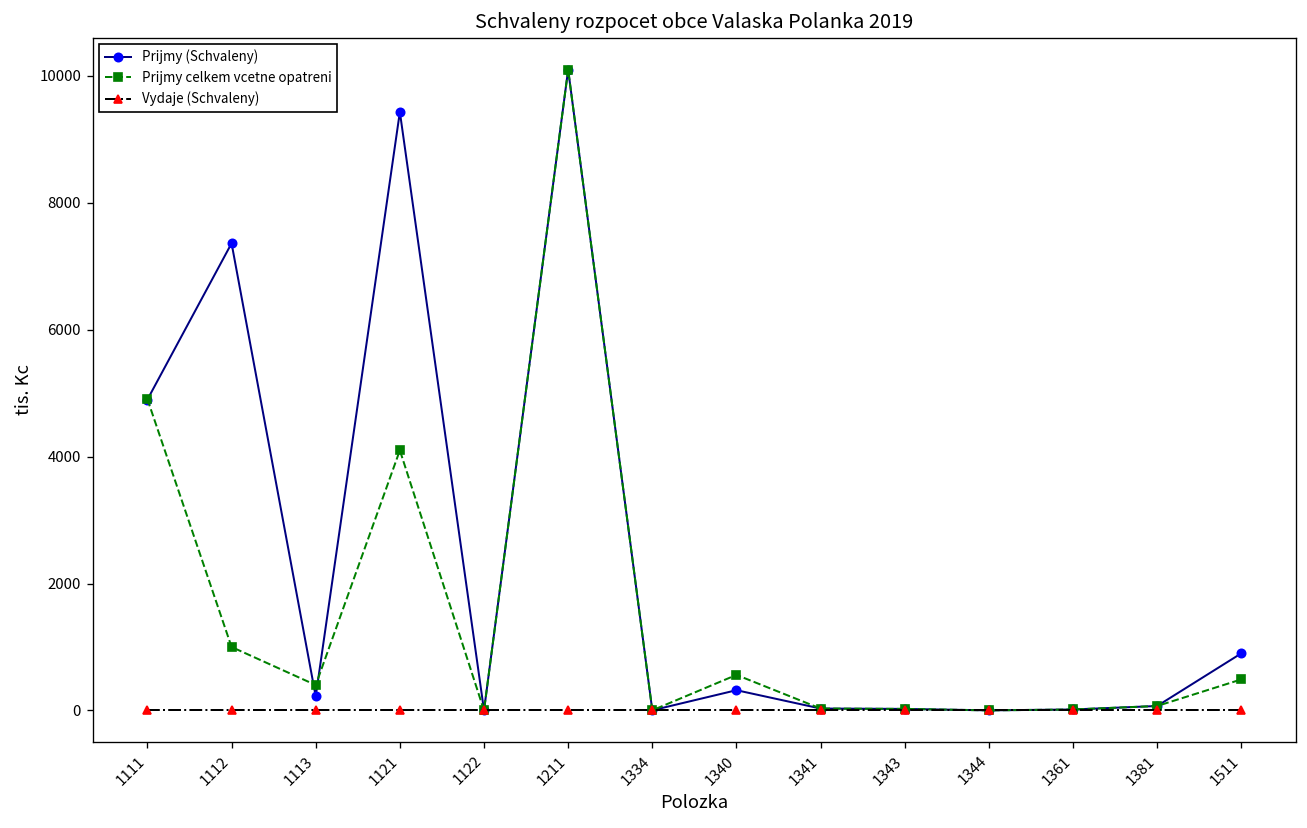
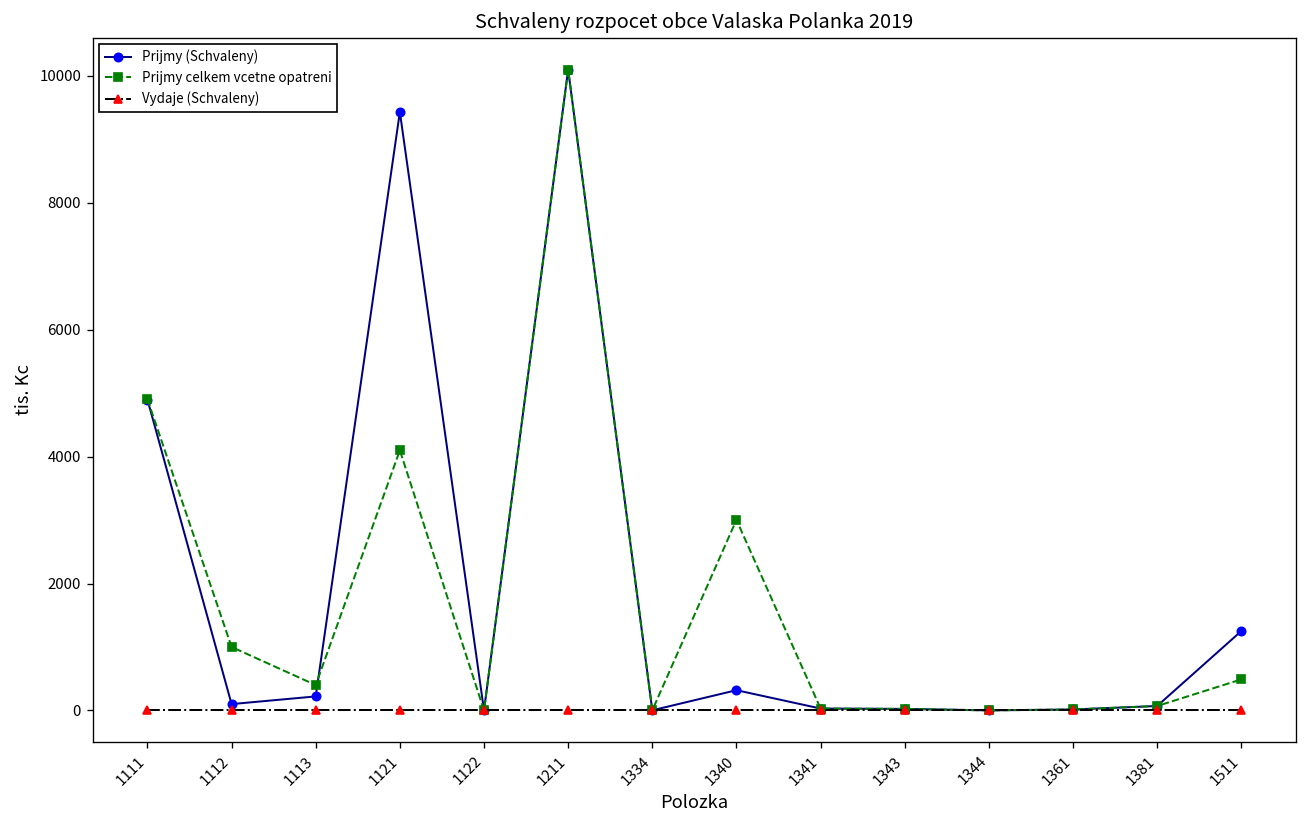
Prijmy (Schvaleny), 1112: 7400 -> 100
Prijmy celkem vcetne opatreni, 1340: 600 -> 3000
Prijmy (Schvaleny), 1511: 900 -> 1300
